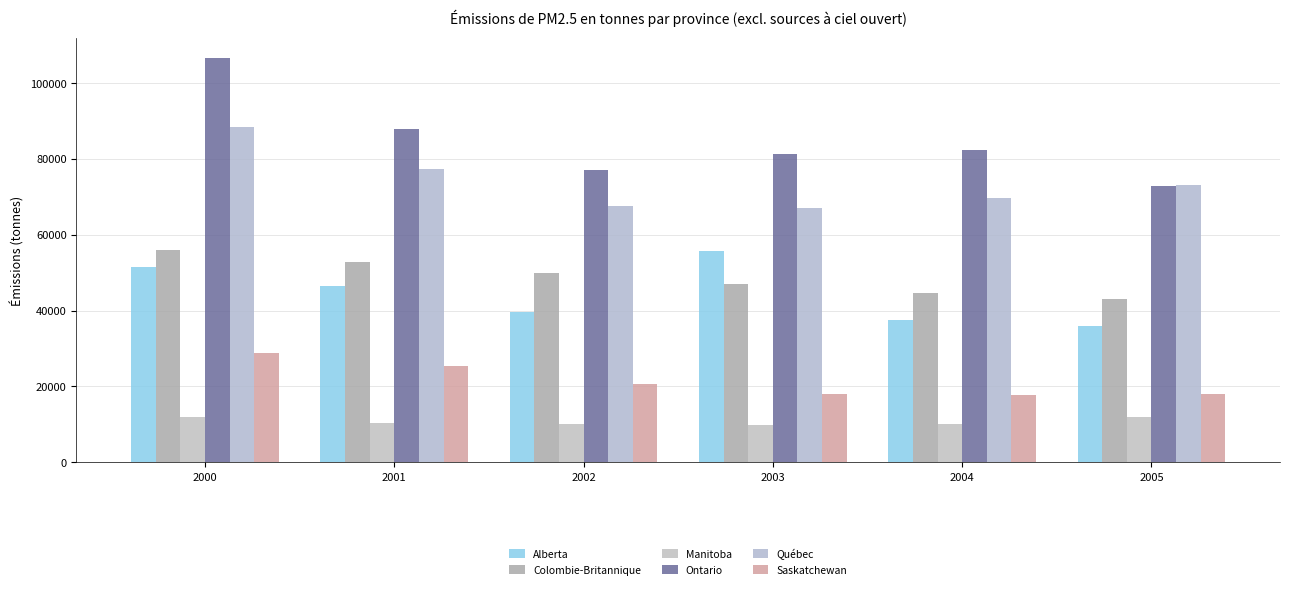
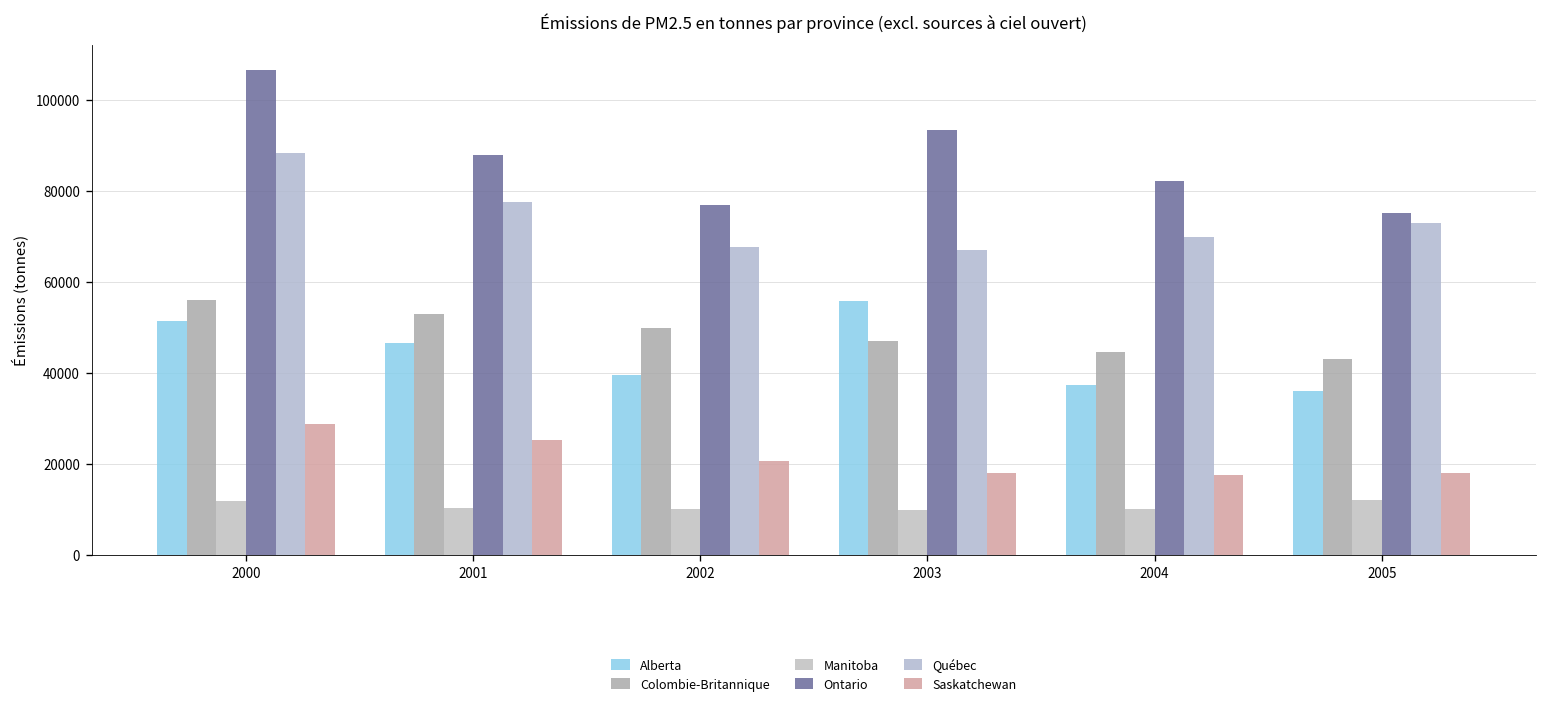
Ontario, 2003: 81000 -> 93000
Ontario, 2005: 73000 -> 75000
